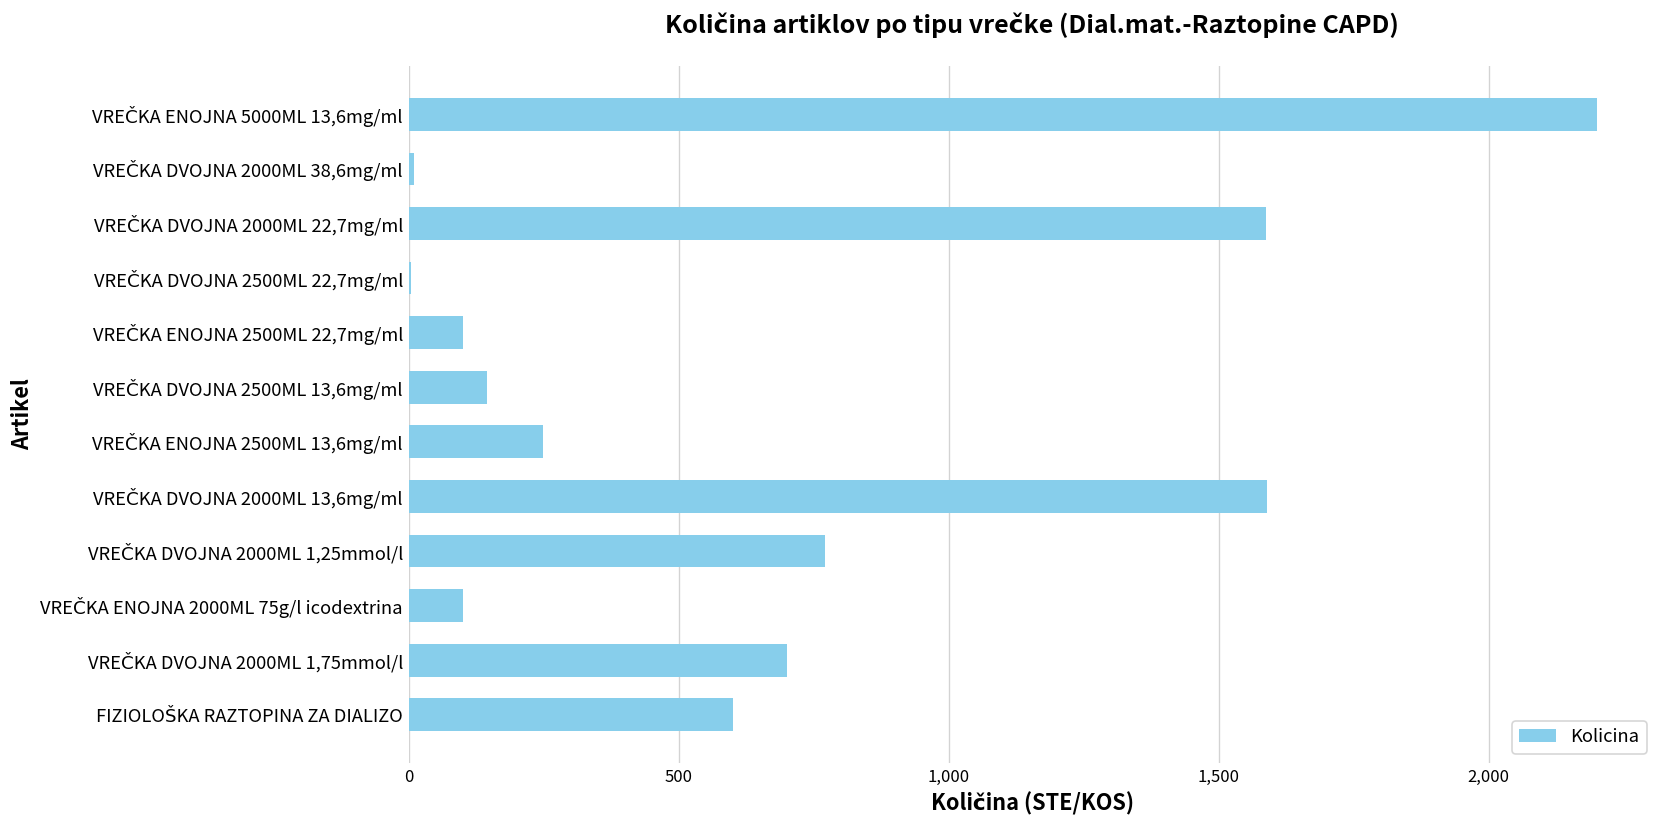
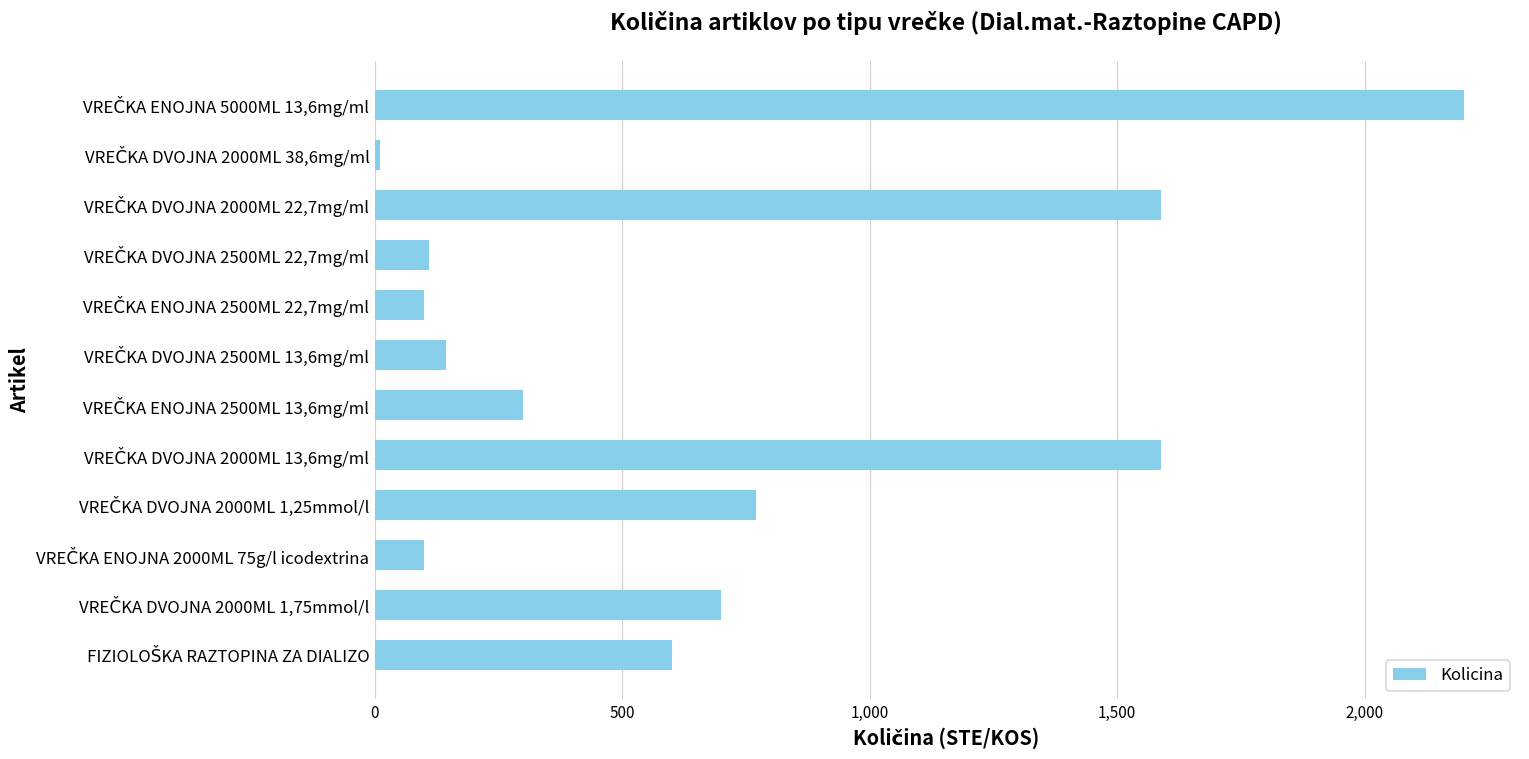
VREČKA DVOJNA 2500ML 22,7mg/ml: 10 -> 110
VREČKA ENOJNA 2500ML 13,6mg/ml: 250 -> 300
